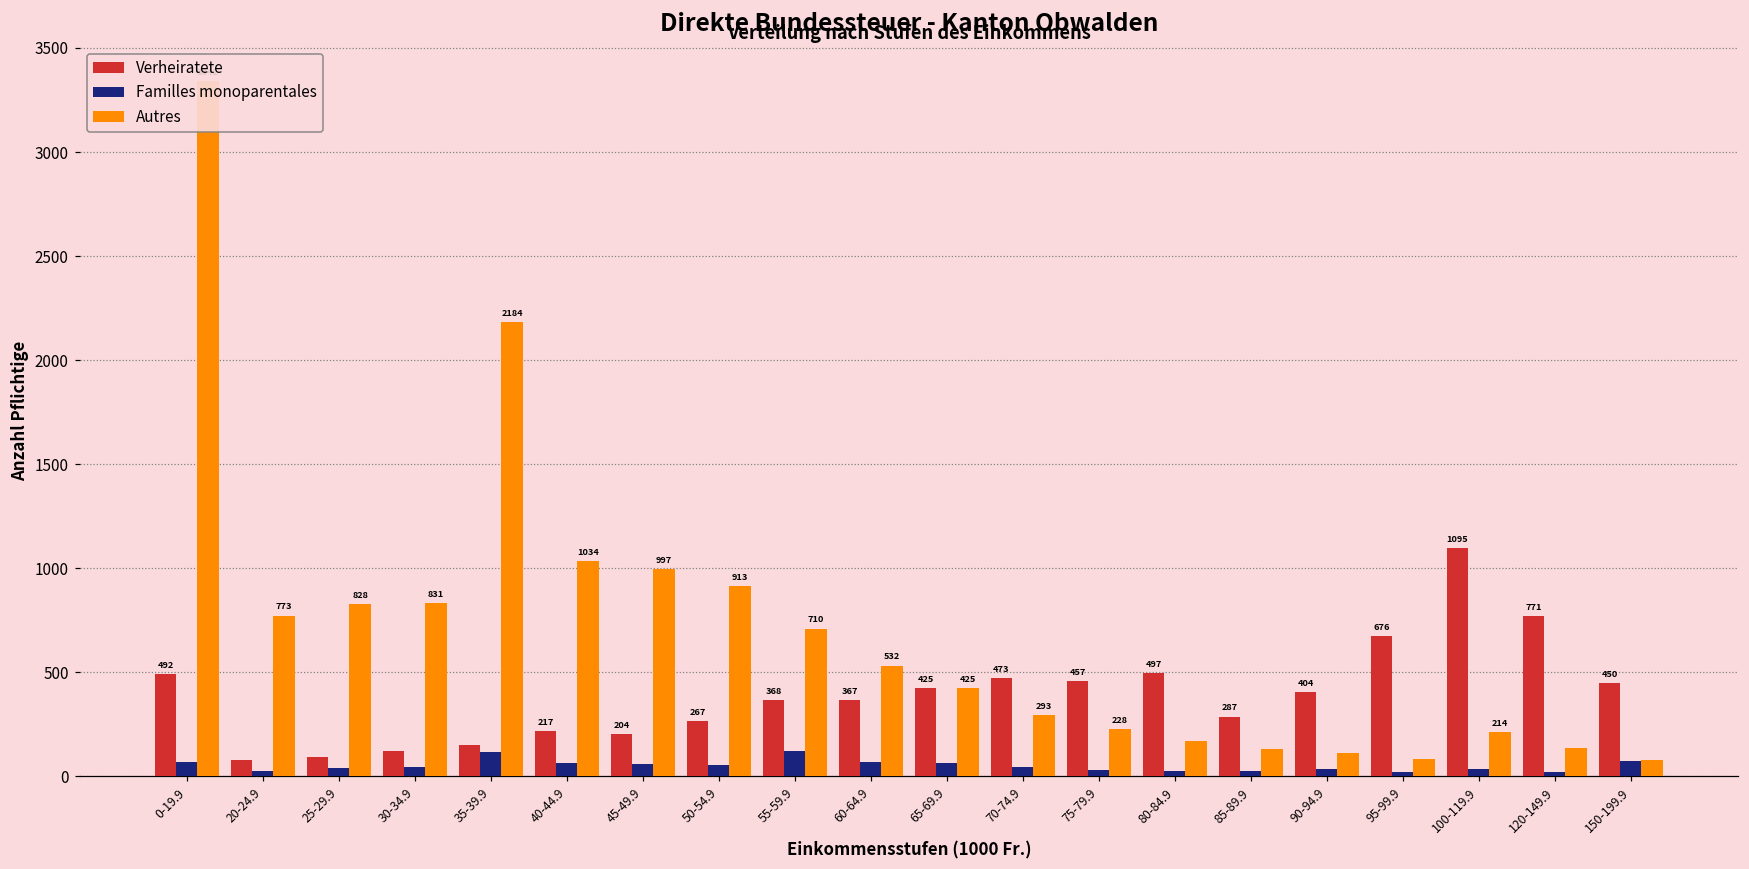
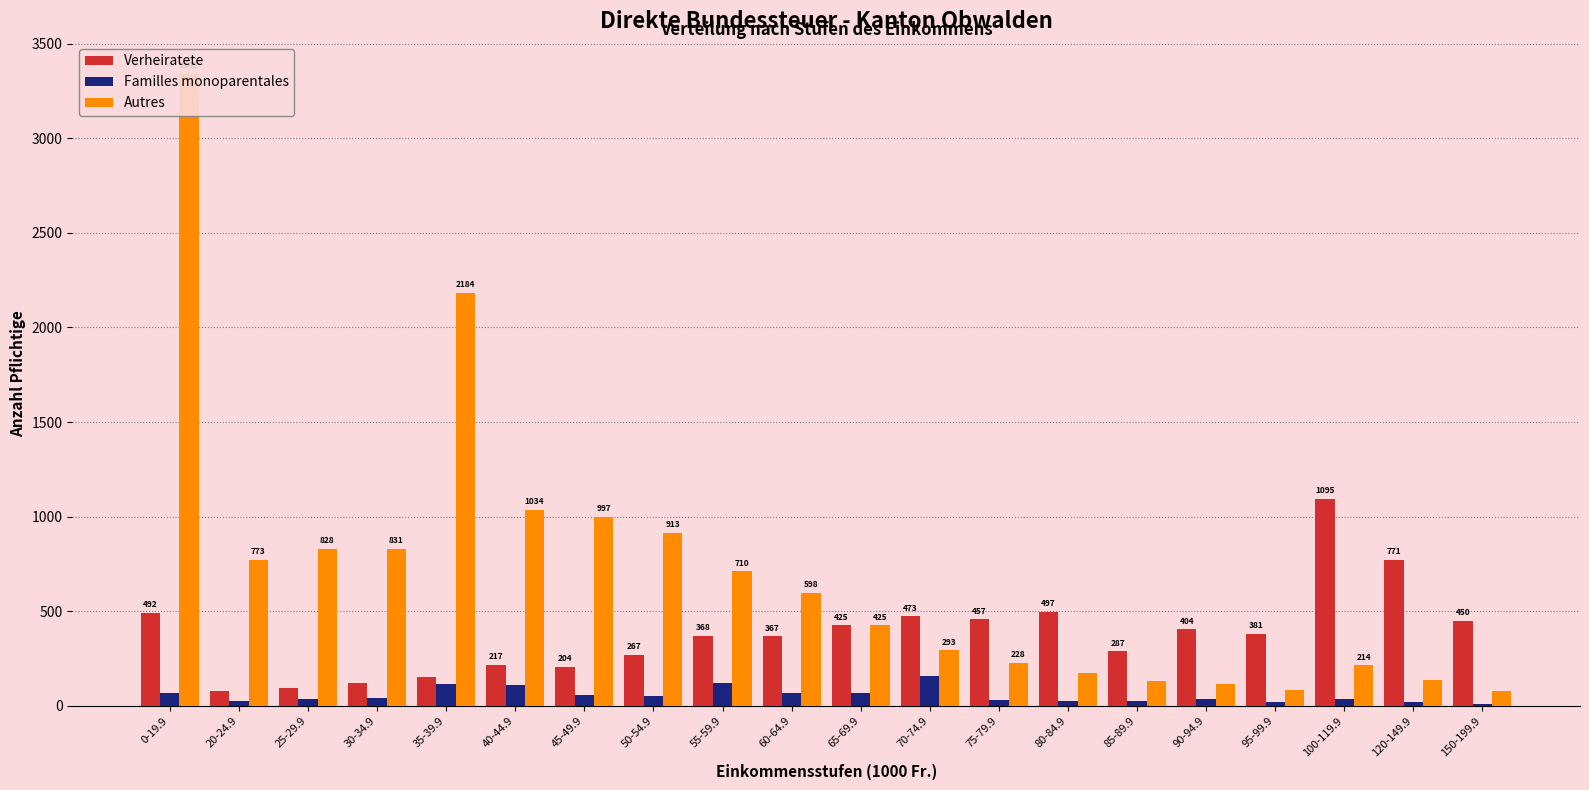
Familles monoparentales, 40-44.9: 60 -> 110
Autres, 60-64.9: 532 -> 598
Familles monoparentales, 70-74.9: 50 -> 160
Verheiratete, 95-99.9: 676 -> 381
Familles monoparentales, 150-199.9: 70 -> 10
